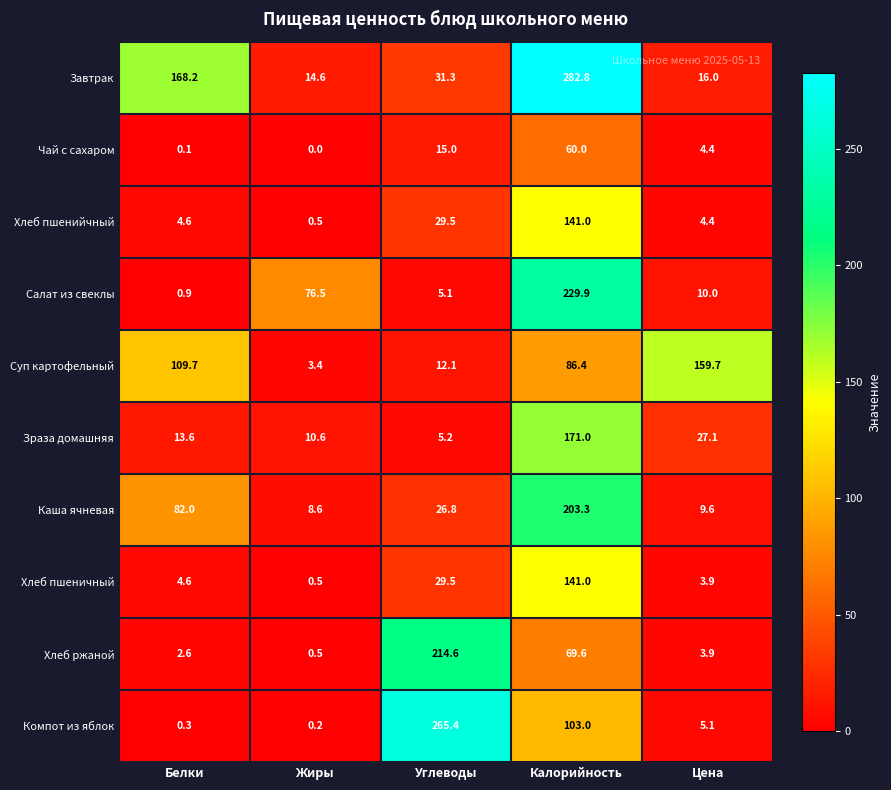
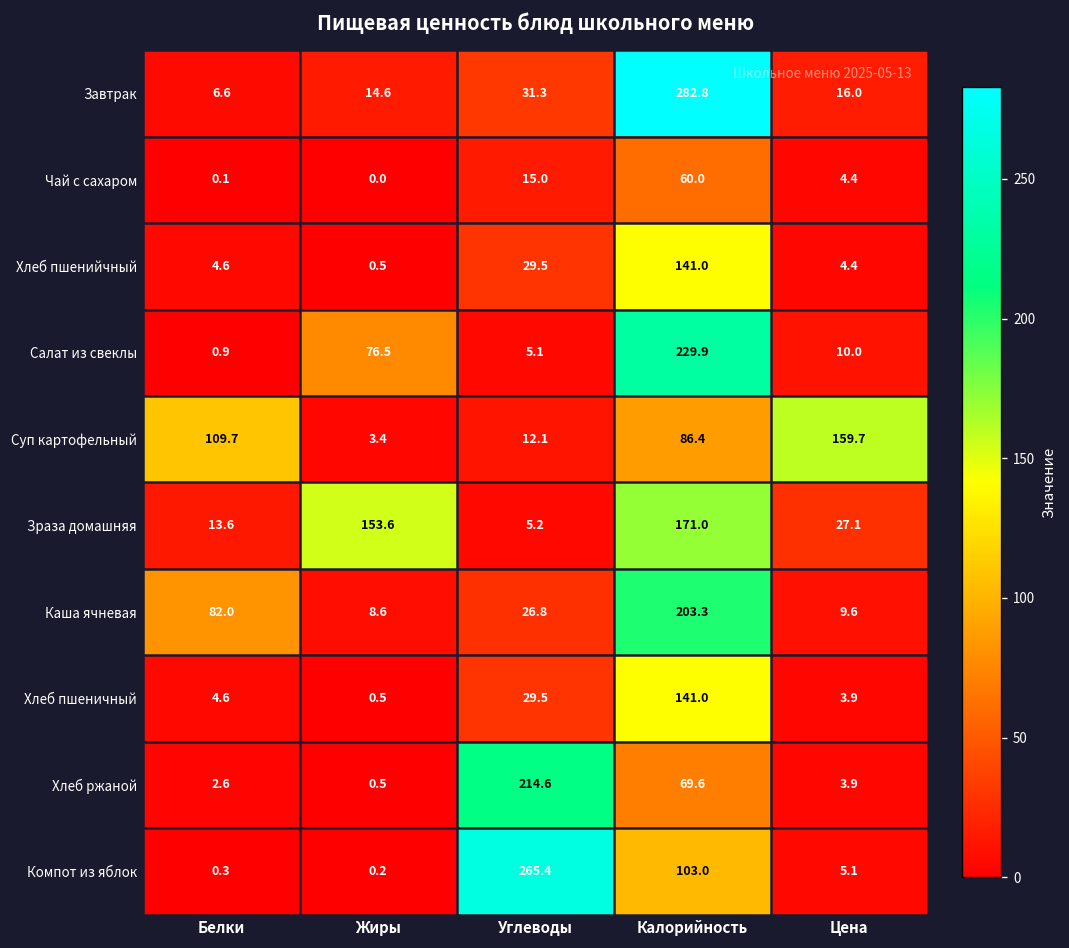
Завтрак, Белки: 168.2 -> 6.6
Зраза домашняя, Жиры: 10.6 -> 153.6
